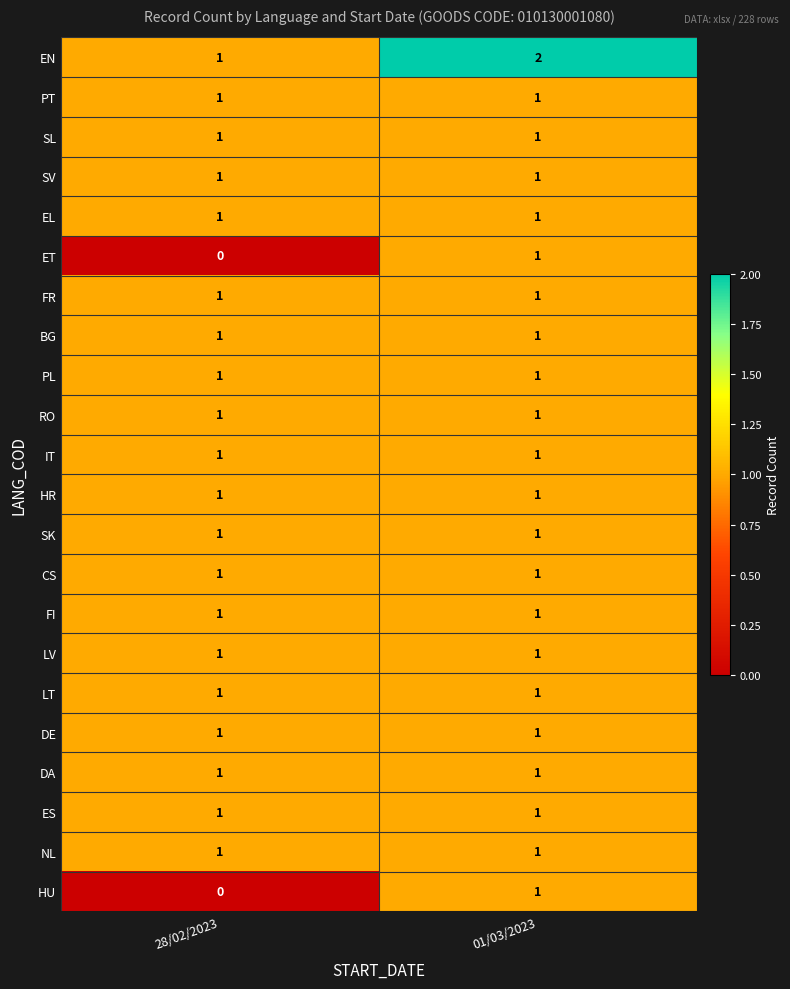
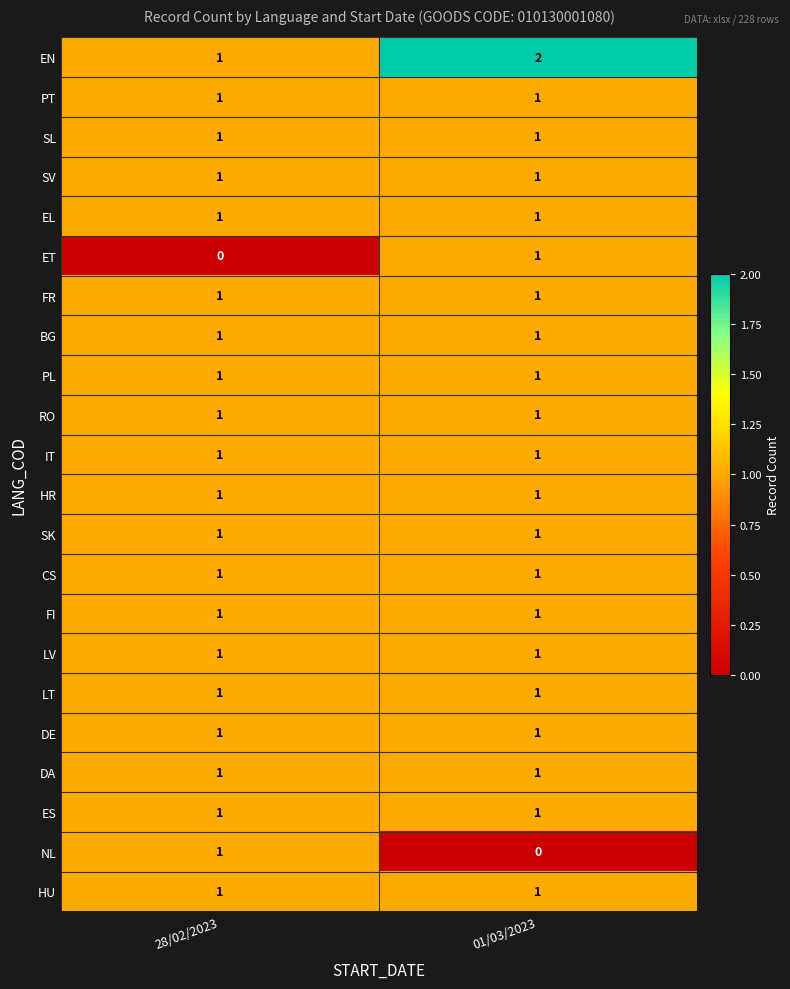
NL, 01/03/2023: 1 -> 0
HU, 28/02/2023: 0 -> 1
